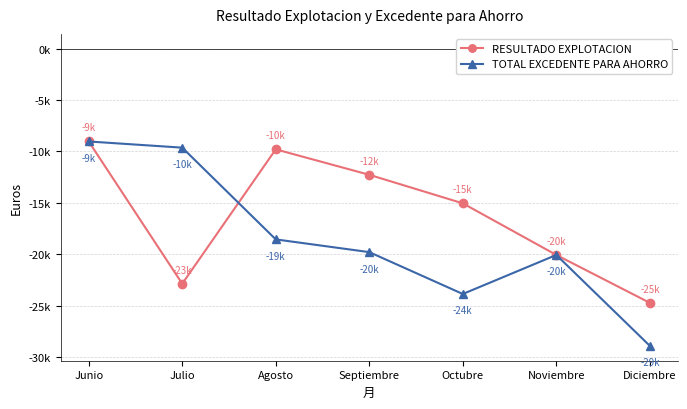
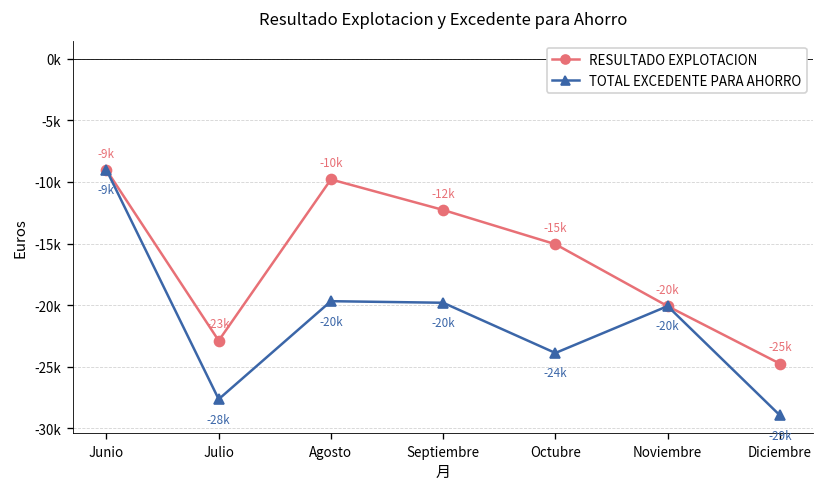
TOTAL EXCEDENTE PARA AHORRO, Julio: -10k -> -28k
TOTAL EXCEDENTE PARA AHORRO, Agosto: -19k -> -20k
